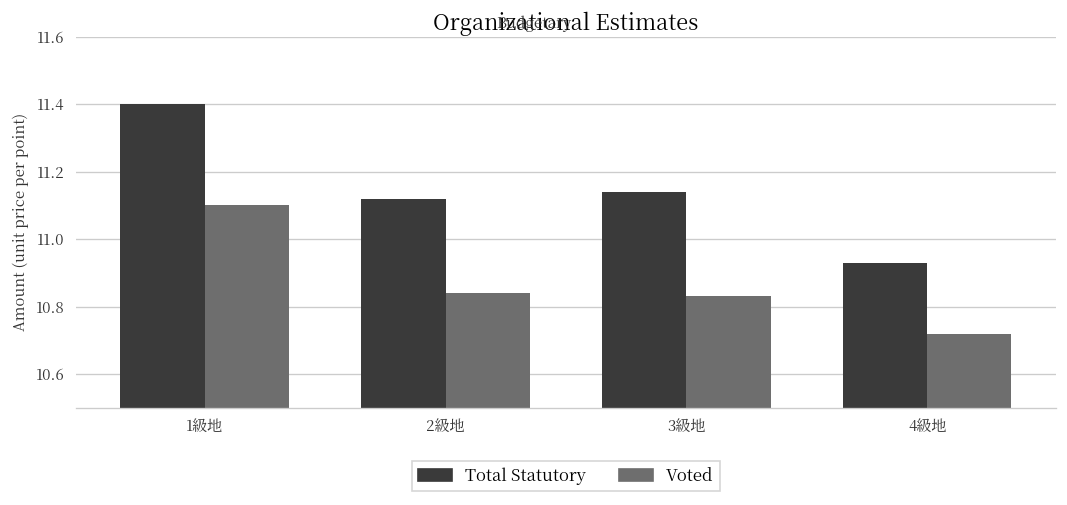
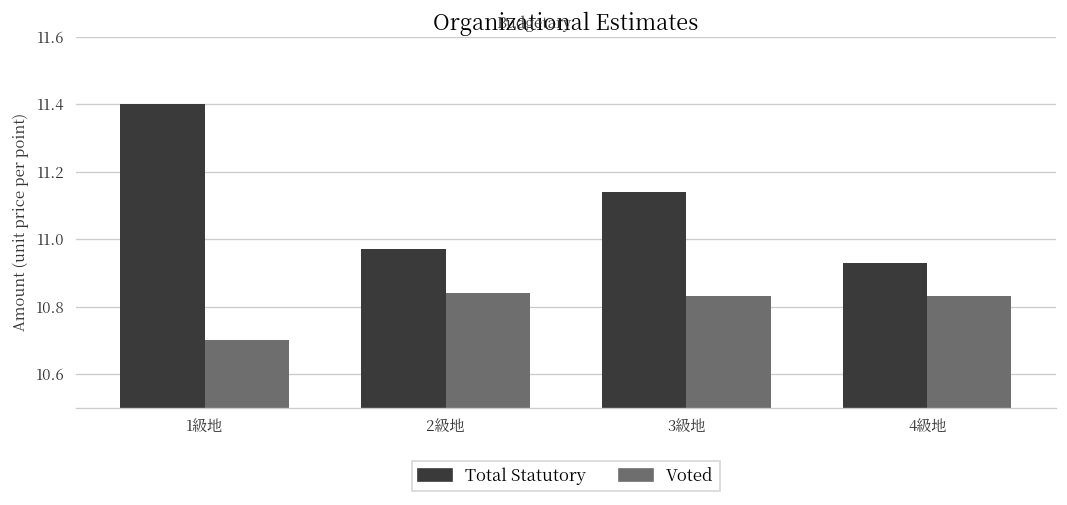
Voted, 1級地: 11.1 -> 10.7
Total Statutory, 2級地: 11.12 -> 10.97
Voted, 4級地: 10.72 -> 10.83
